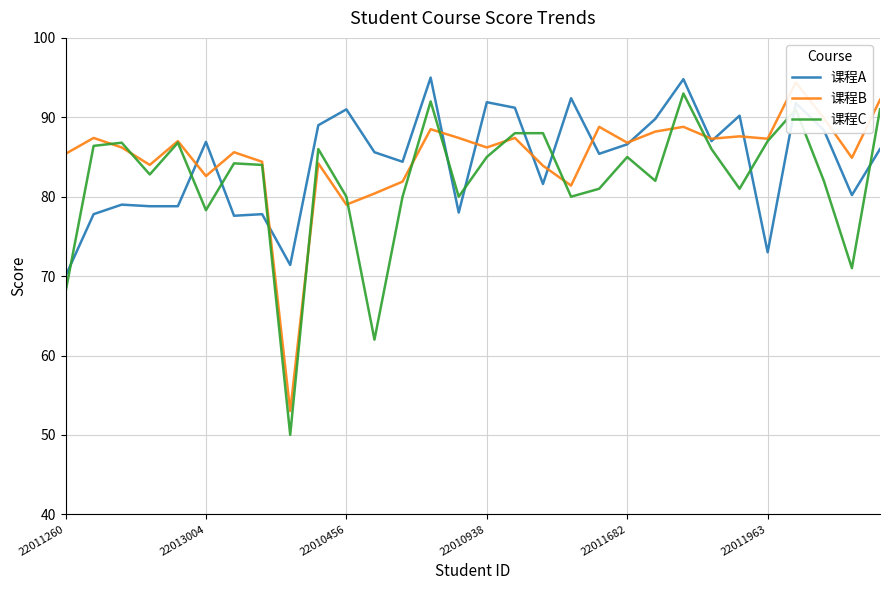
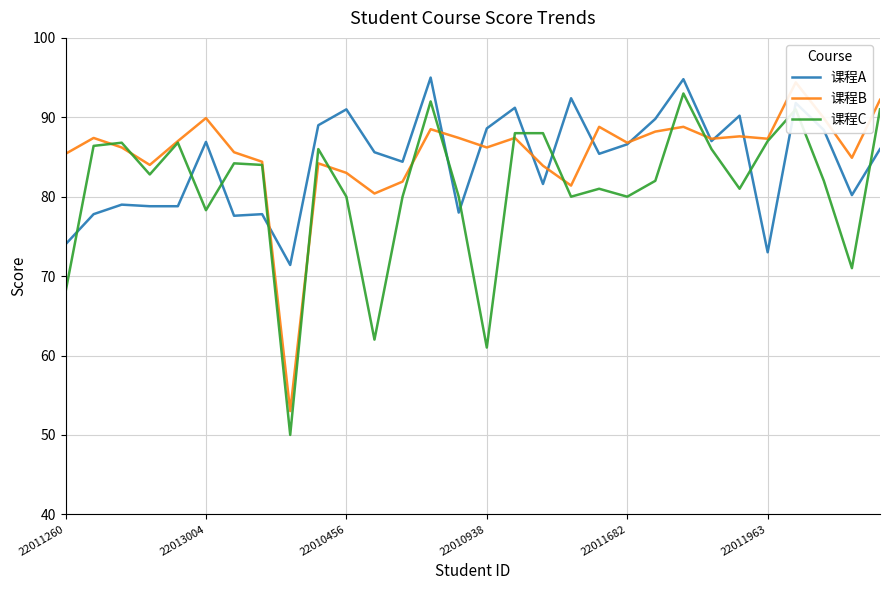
课程A, 22011260: 70 -> 74
课程B, 22013004: 83 -> 90
课程B, 22010456: 79 -> 83
课程A, 22010938: 92 -> 89
课程C, 22010938: 85 -> 61
课程C, 22011682: 85 -> 80
